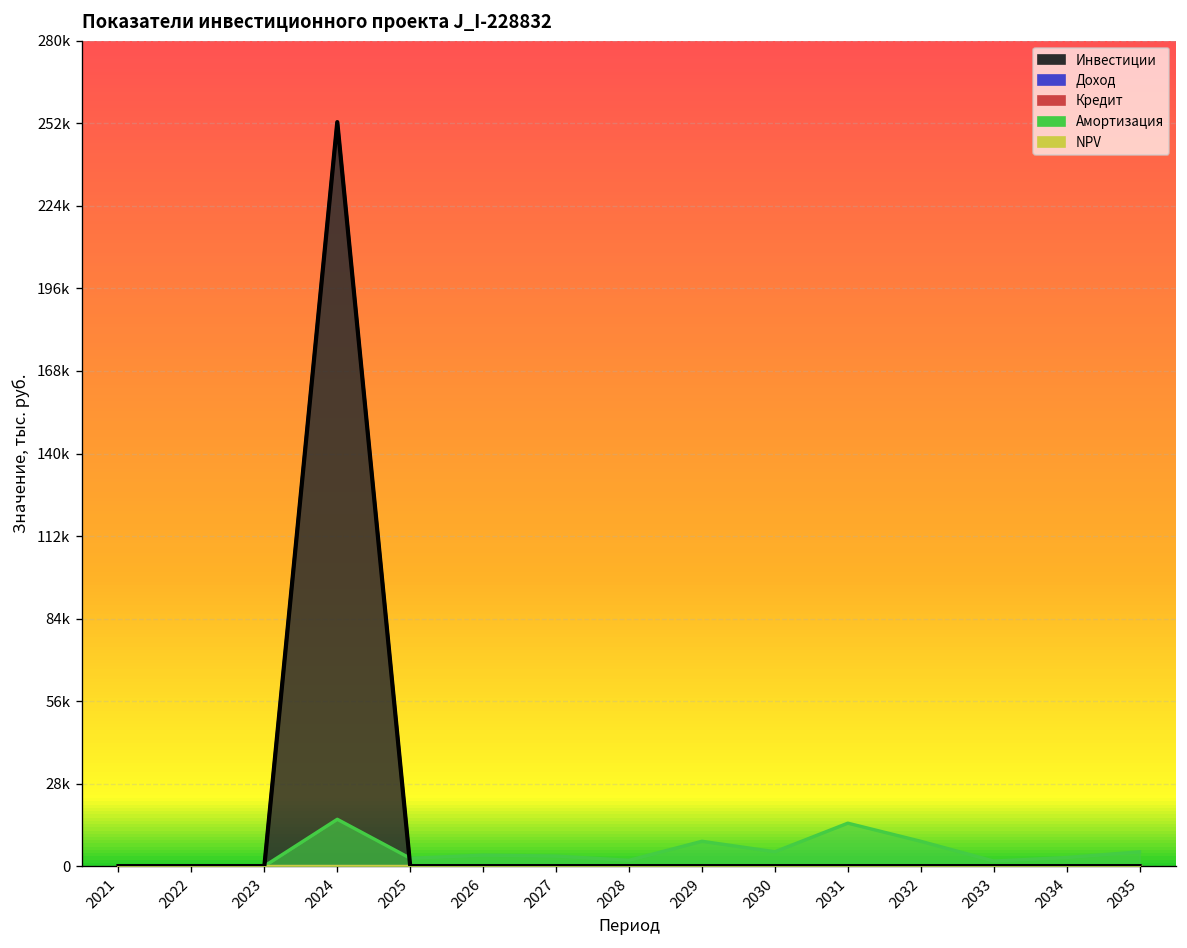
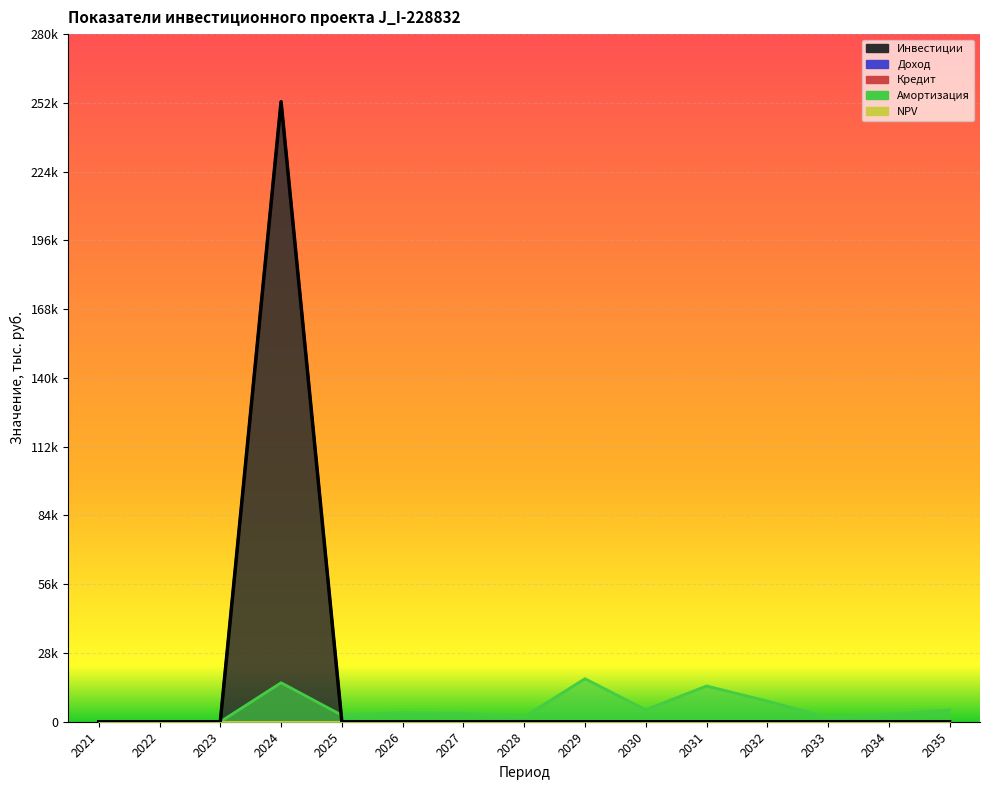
Амортизация, 2029: 8000 -> 18000
